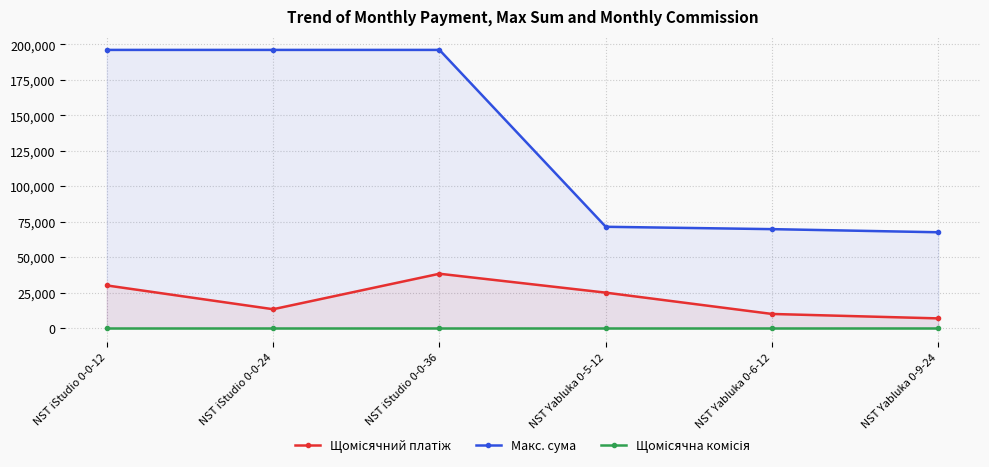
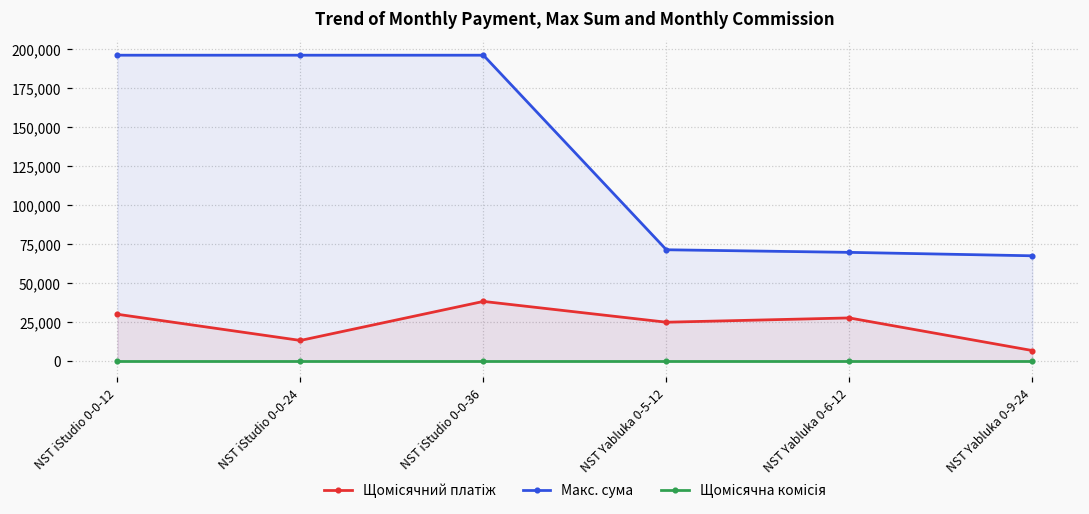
Щомісячний платіж, NST Yabluka 0-6-12: 10,000 -> 28,000
